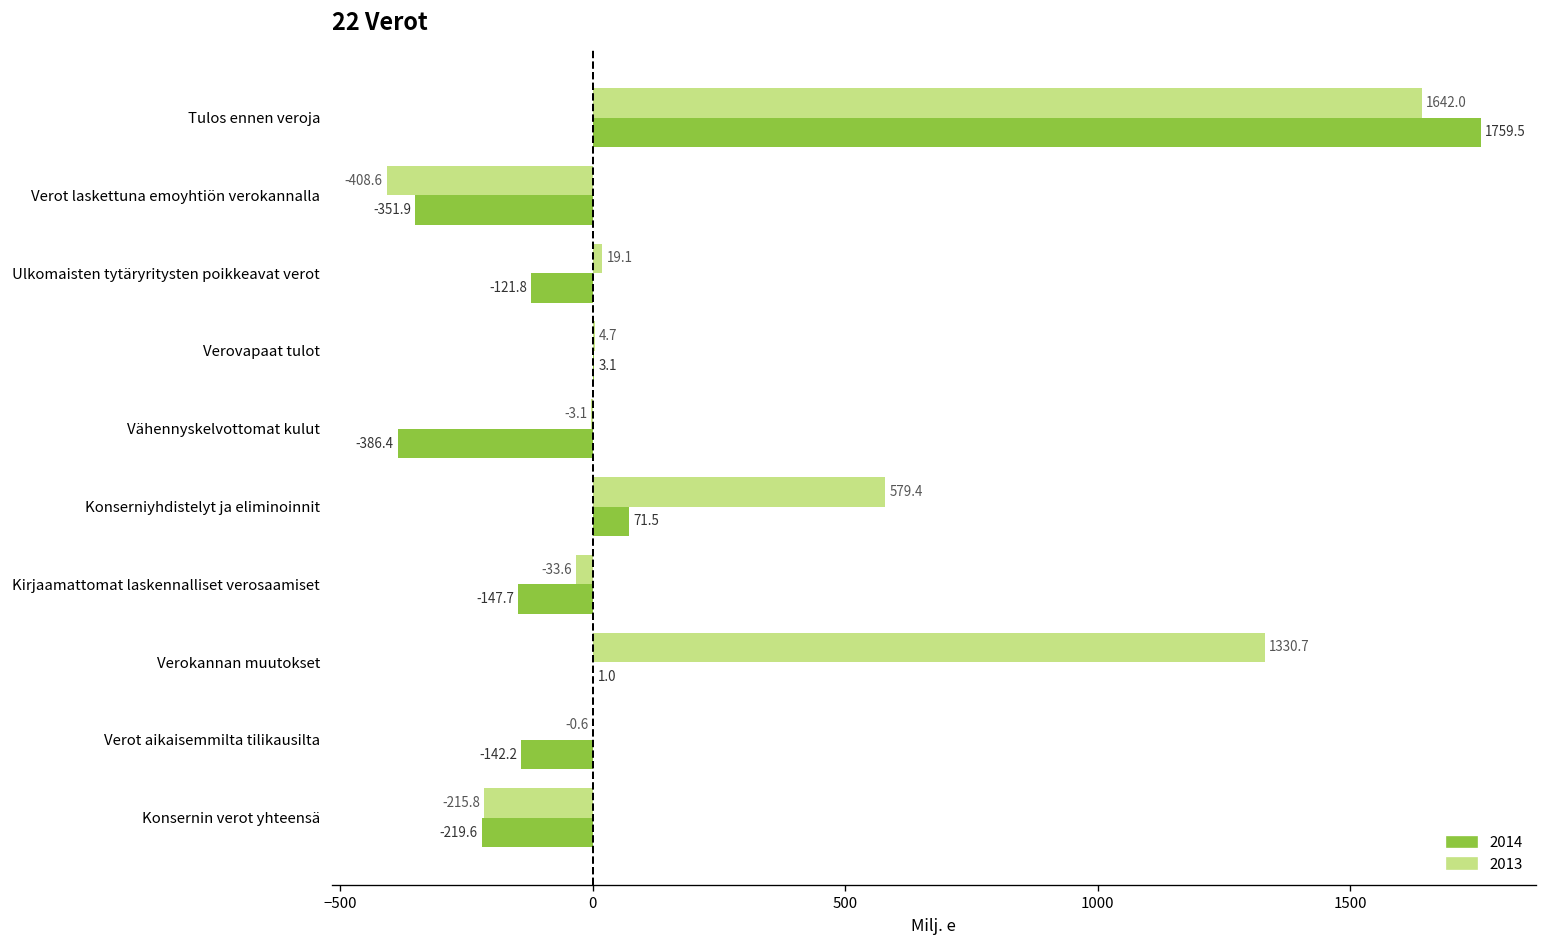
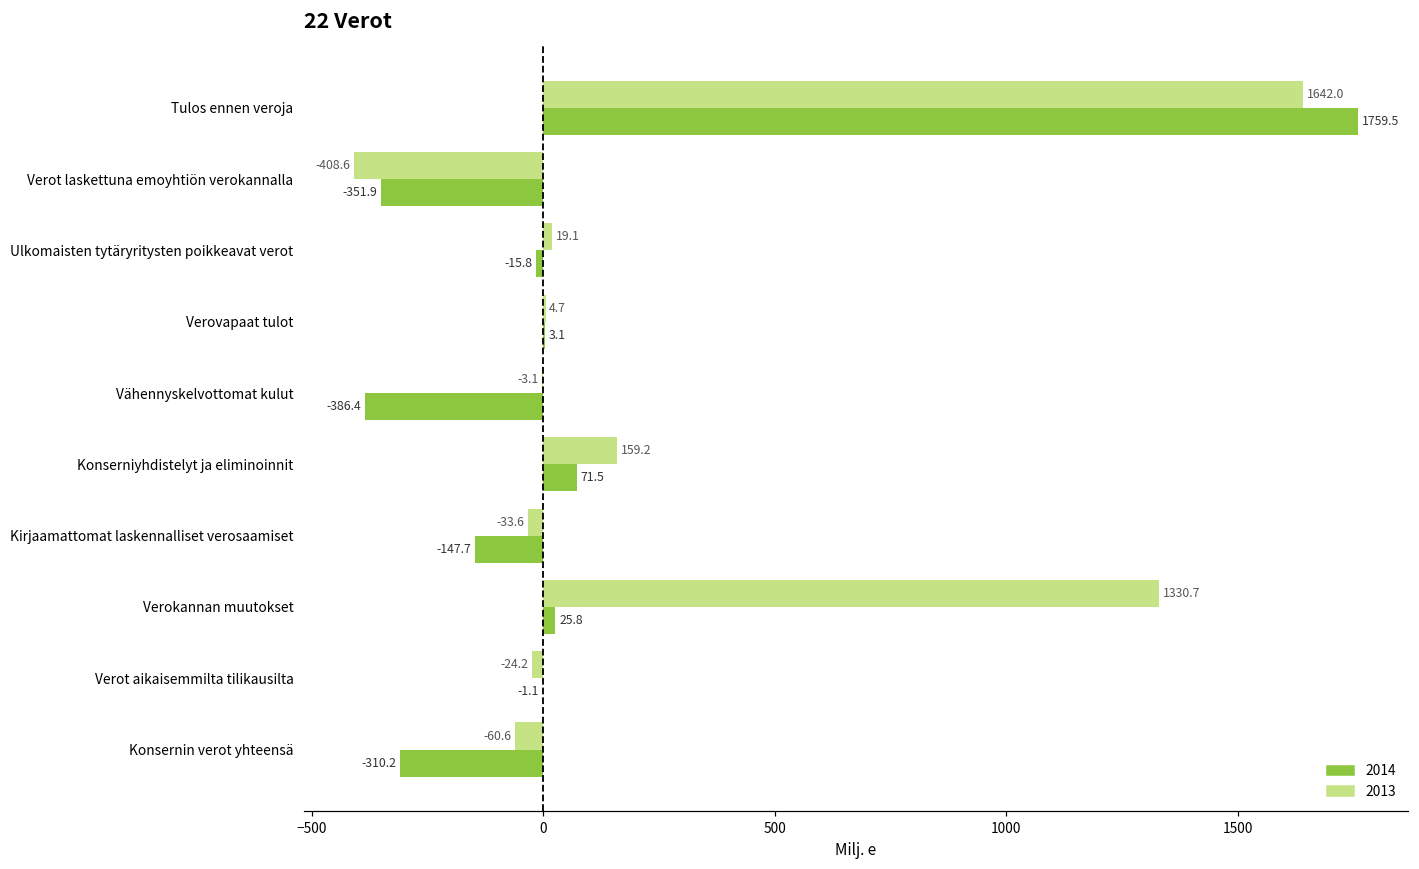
2014, Ulkomaisten tytäryritysten poikkeavat verot: -121.8 -> -15.8
2013, Konserniyhdistelyt ja eliminoinnit: 579.4 -> 159.2
2014, Verokannan muutokset: 1.0 -> 25.8
2013, Verot aikaisemmilta tilikausilta: -0.6 -> -24.2
2014, Verot aikaisemmilta tilikausilta: -142.2 -> -1.1
2013, Konsernin verot yhteensä: -215.8 -> -60.6
2014, Konsernin verot yhteensä: -219.6 -> -310.2
